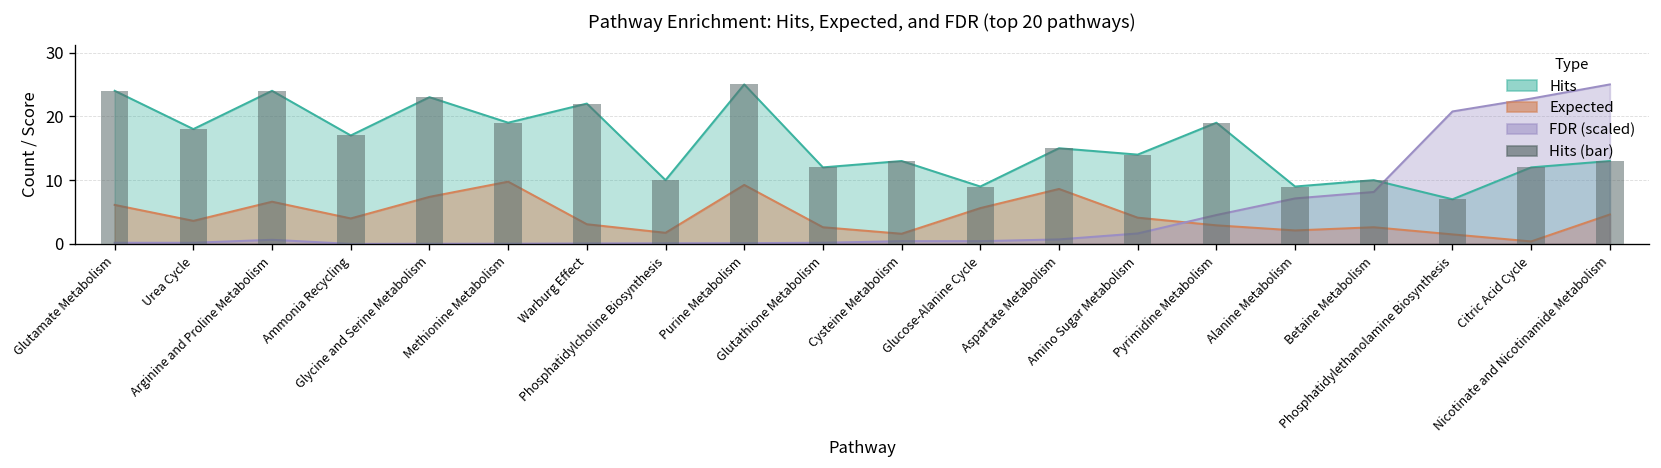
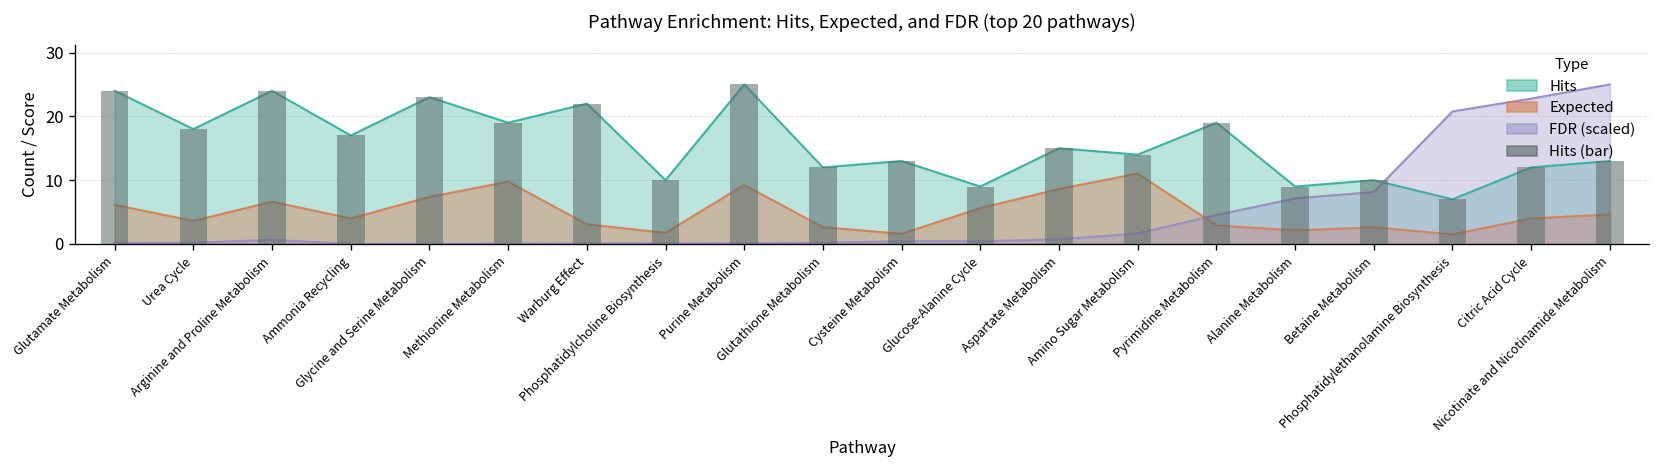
Expected, Amino Sugar Metabolism: 4 -> 11
Expected, Citric Acid Cycle: 0 -> 4
